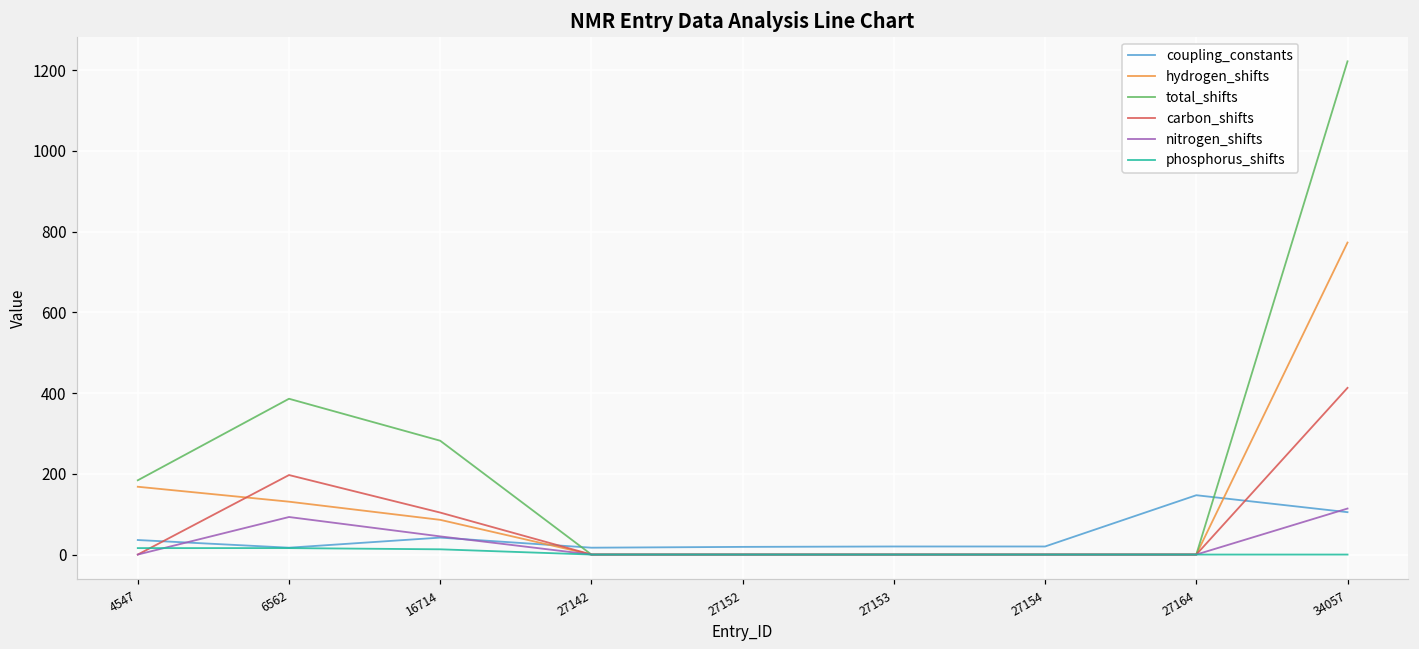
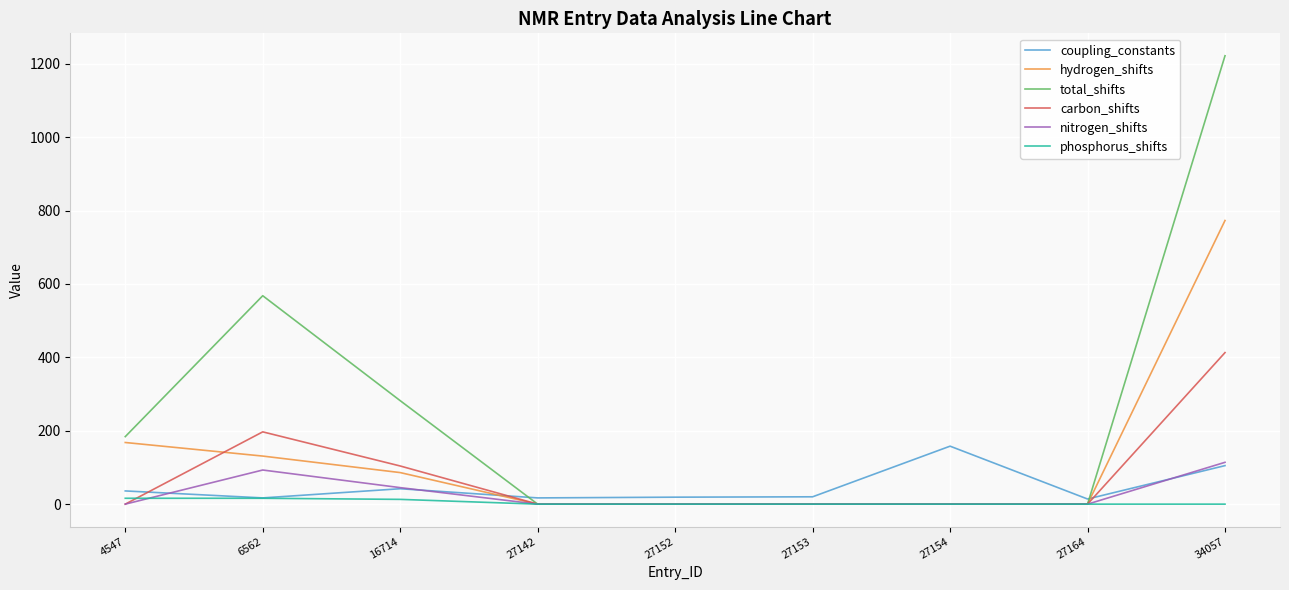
total_shifts, 6562: 390 -> 570
coupling_constants, 27154: 20 -> 160
coupling_constants, 27164: 150 -> 10
